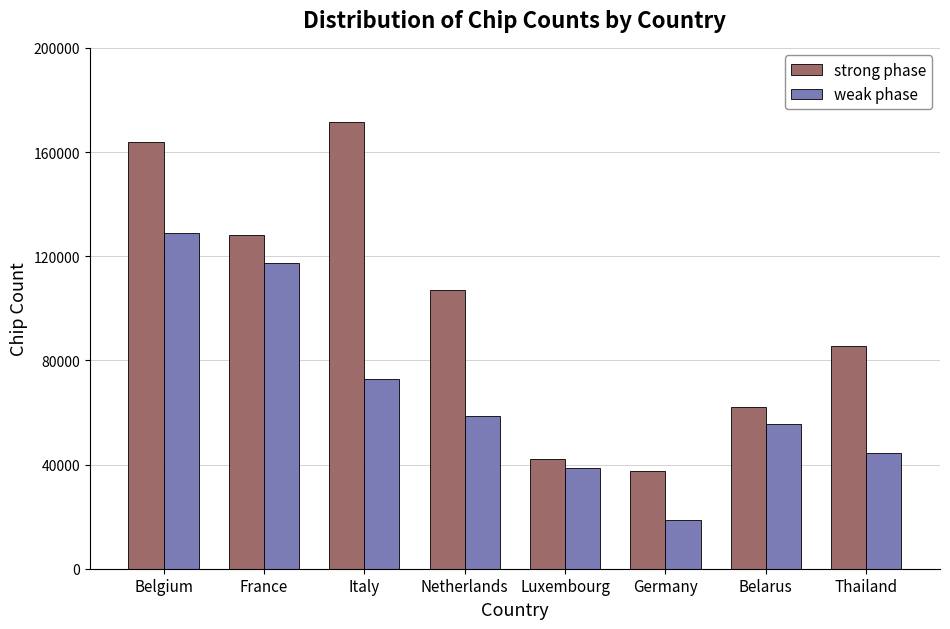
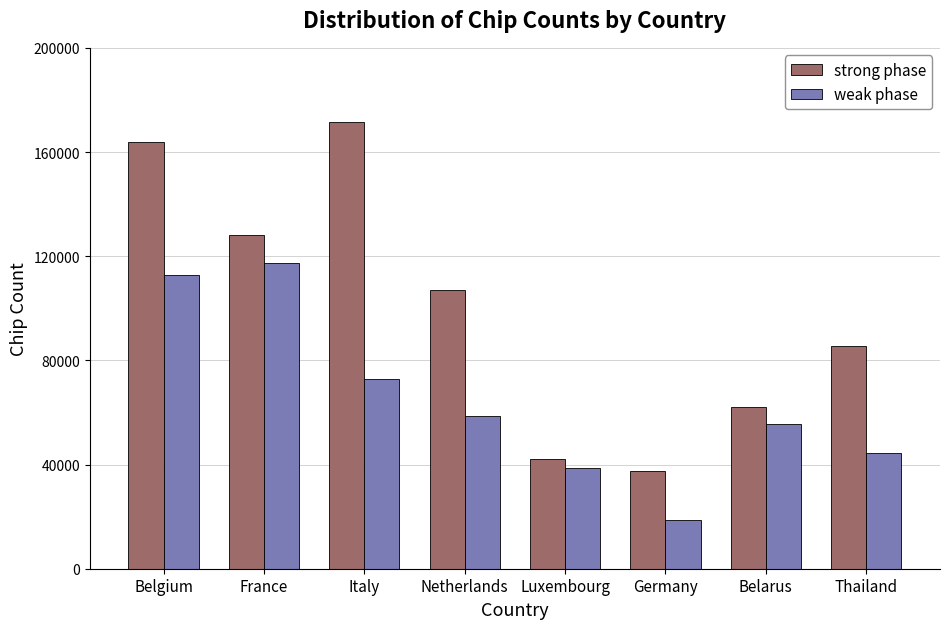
weak phase, Belgium: 129000 -> 113000
